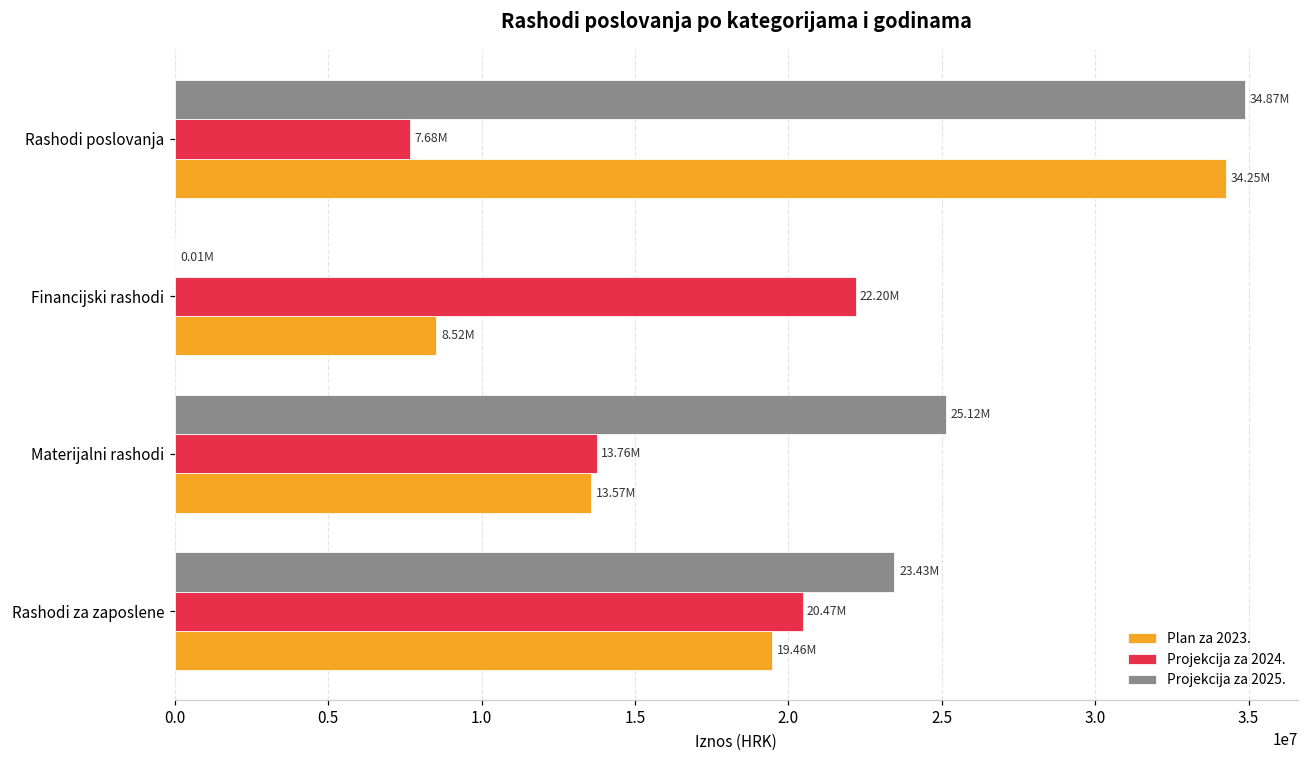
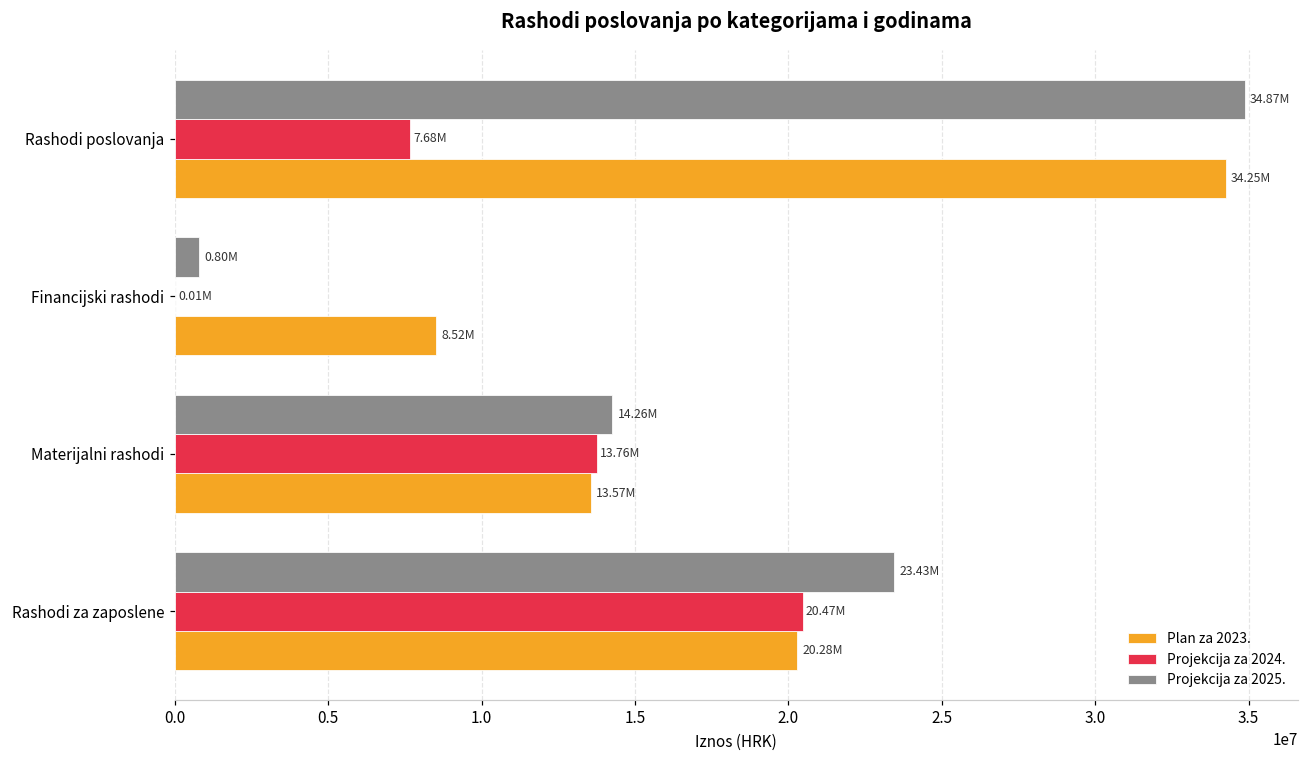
Projekcija za 2025., Financijski rashodi: 0.01M -> 0.80M
Projekcija za 2024., Financijski rashodi: 22.20M -> 0.01M
Projekcija za 2025., Materijalni rashodi: 25.12M -> 14.26M
Plan za 2023., Rashodi za zaposlene: 19.46M -> 20.28M
